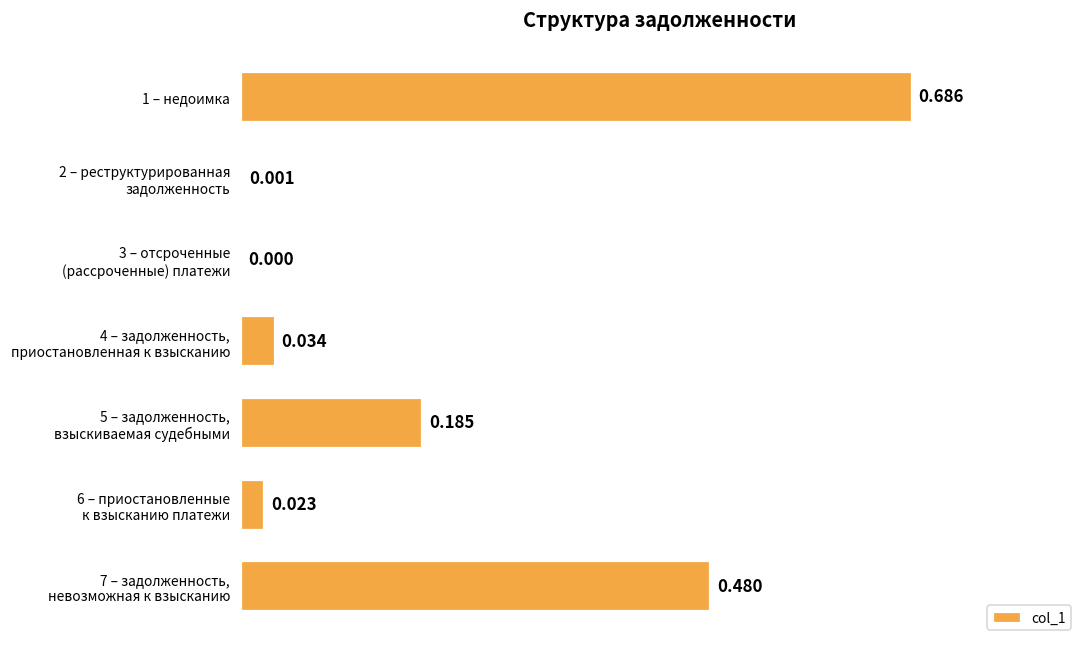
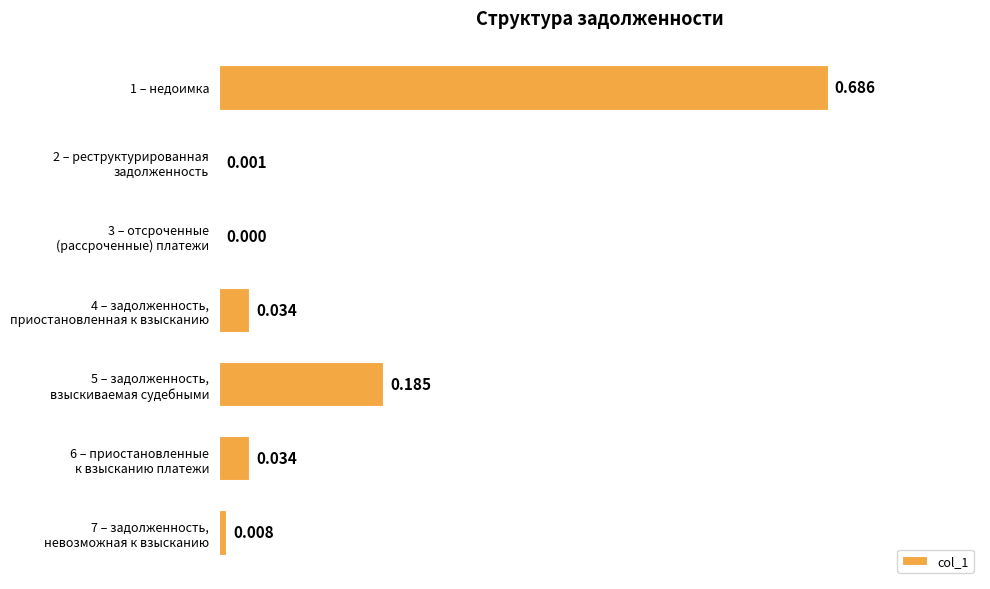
6 – приостановленные к взысканию платежи: 0.023 -> 0.034
7 – задолженность, невозможная к взысканию: 0.480 -> 0.008
